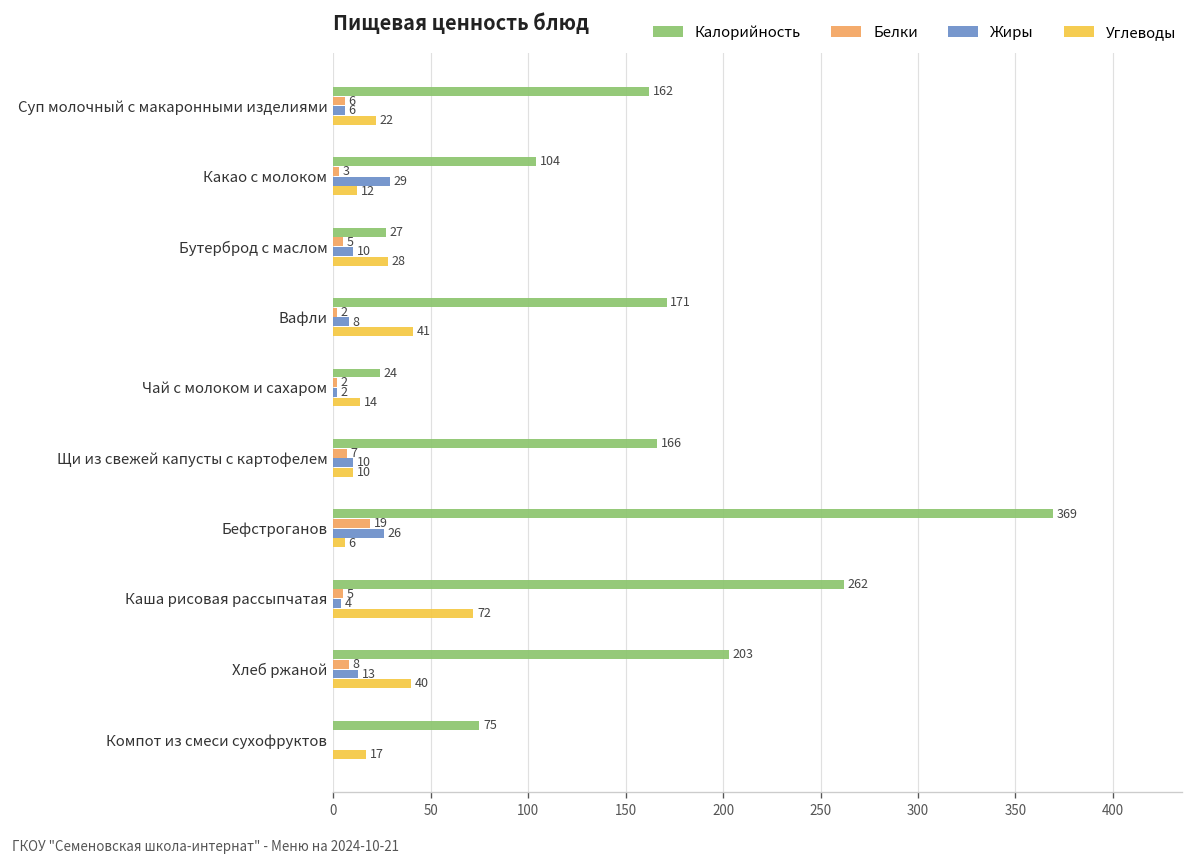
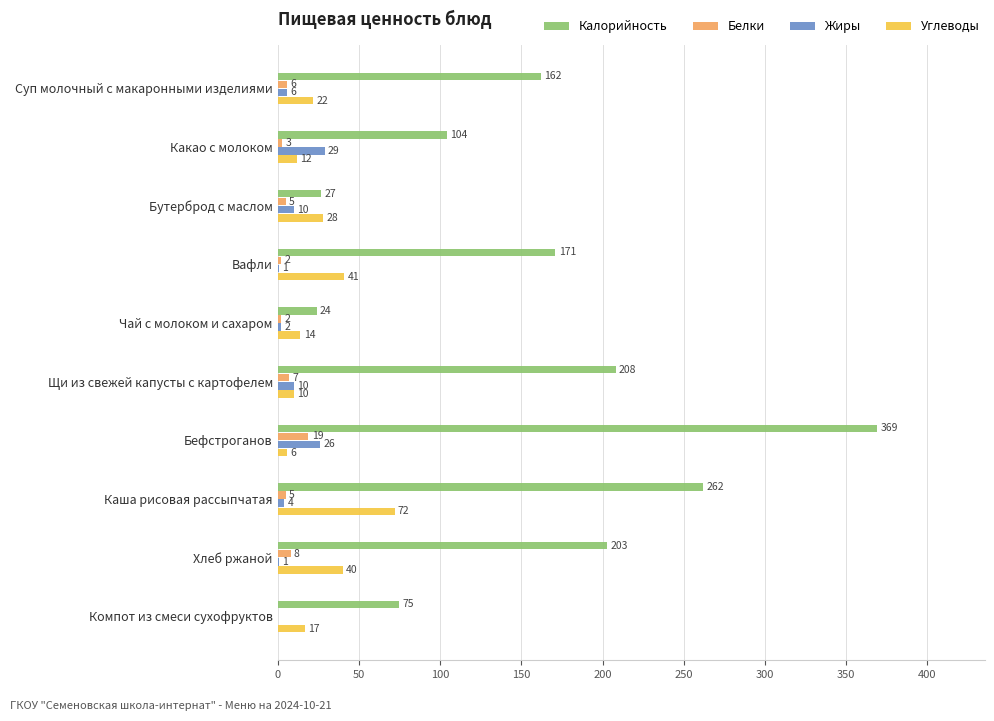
Жиры, Вафли: 8 -> 1
Калорийность, Щи из свежей капусты с картофелем: 166 -> 208
Жиры, Хлеб ржаной: 13 -> 1
